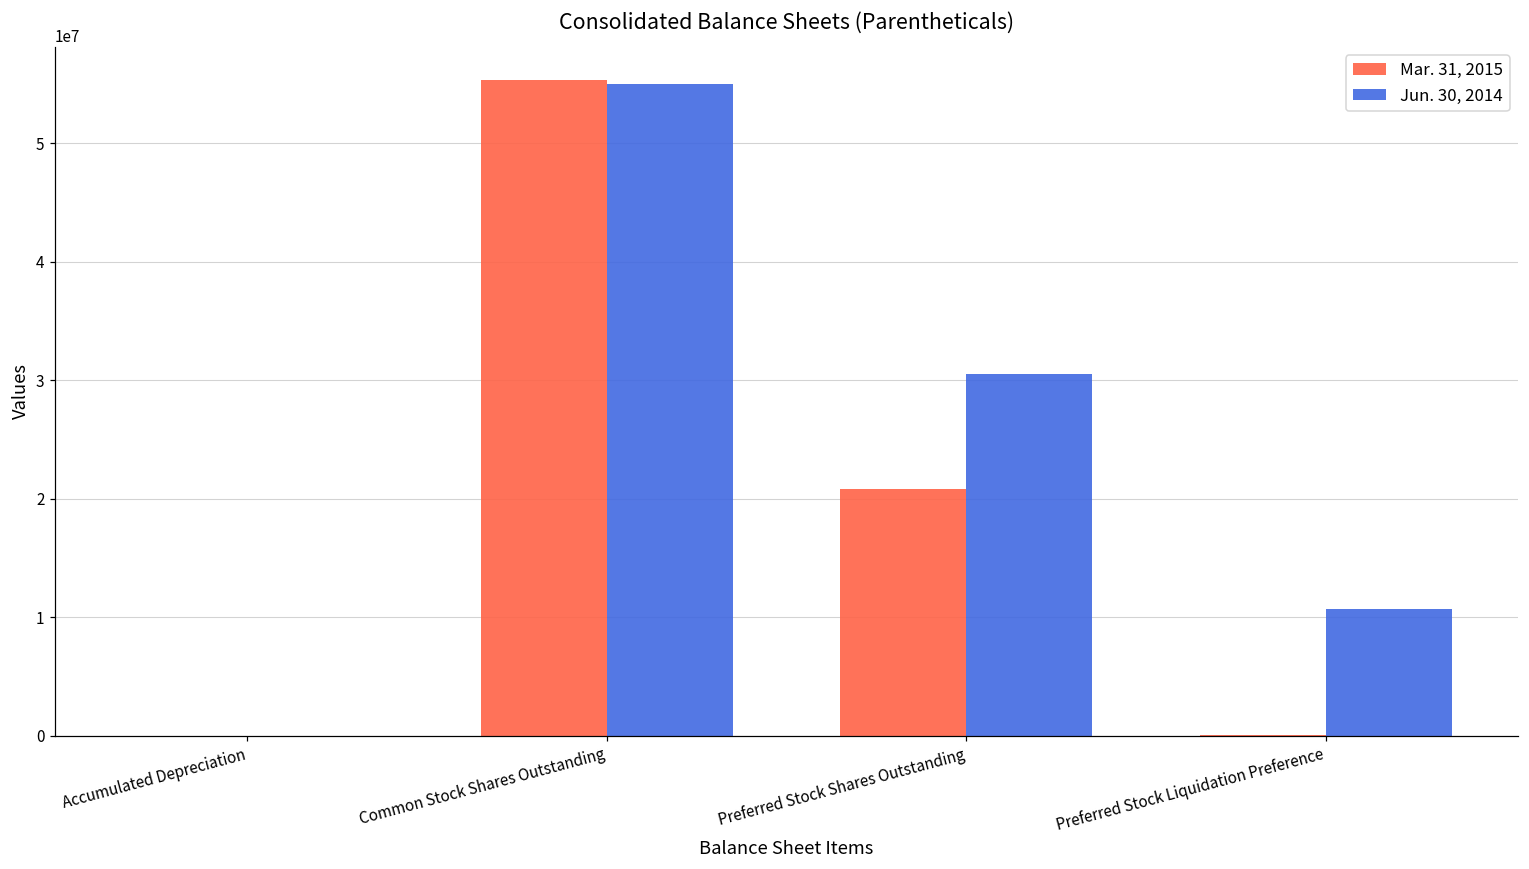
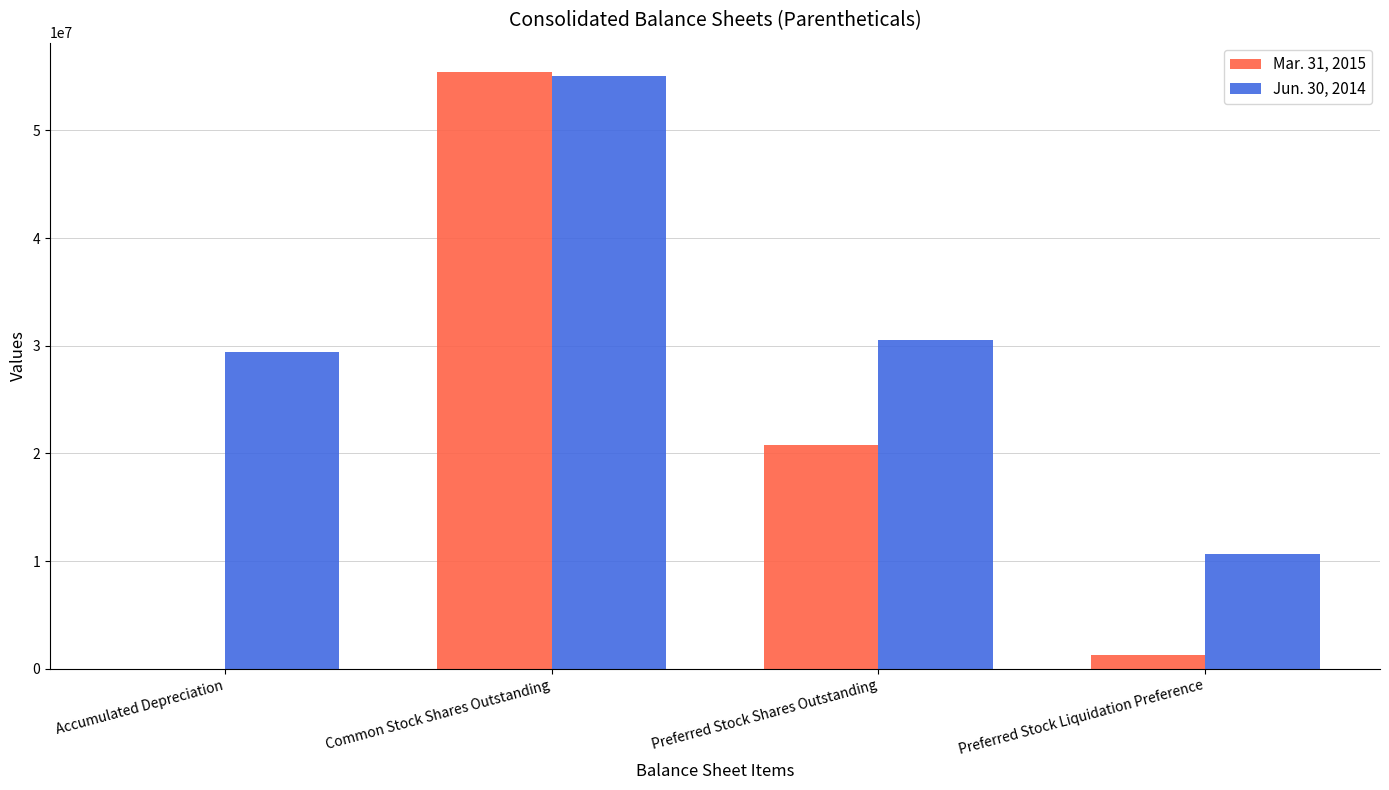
Jun. 30, 2014, Accumulated Depreciation: 0 -> 29400000
Mar. 31, 2015, Preferred Stock Liquidation Preference: 0 -> 1300000
